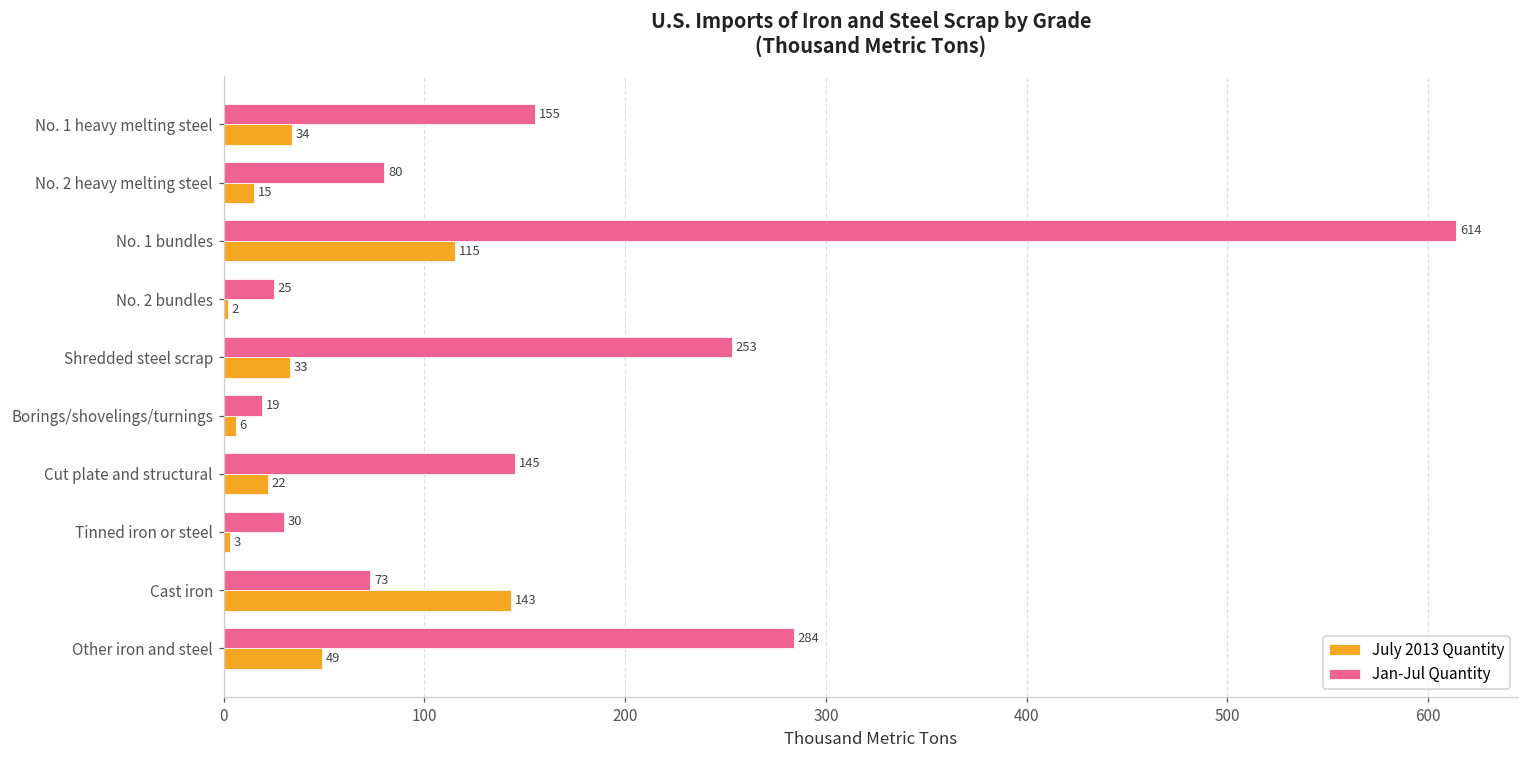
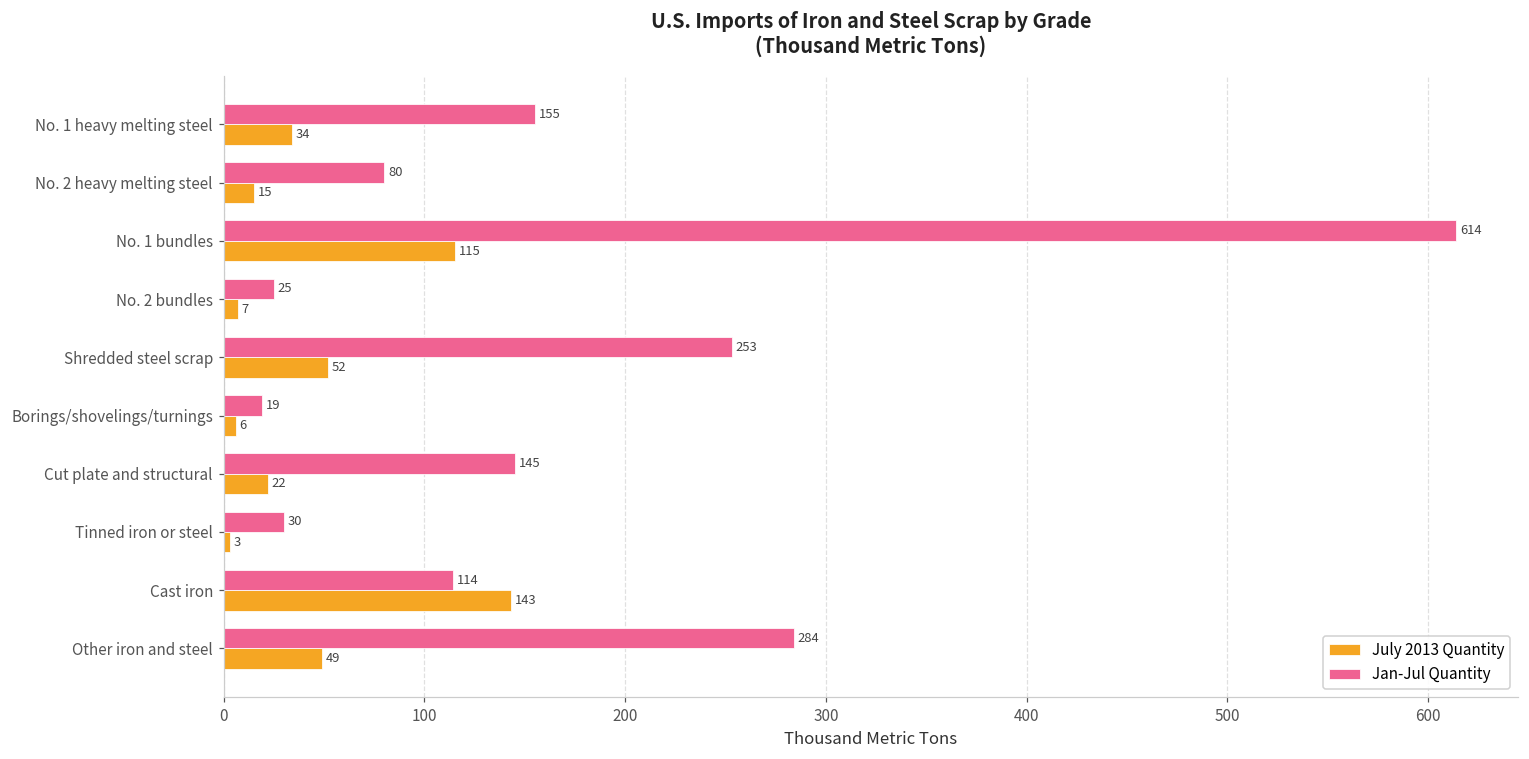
July 2013 Quantity, No. 2 bundles: 2 -> 7
July 2013 Quantity, Shredded steel scrap: 33 -> 52
Jan-Jul Quantity, Cast iron: 73 -> 114
